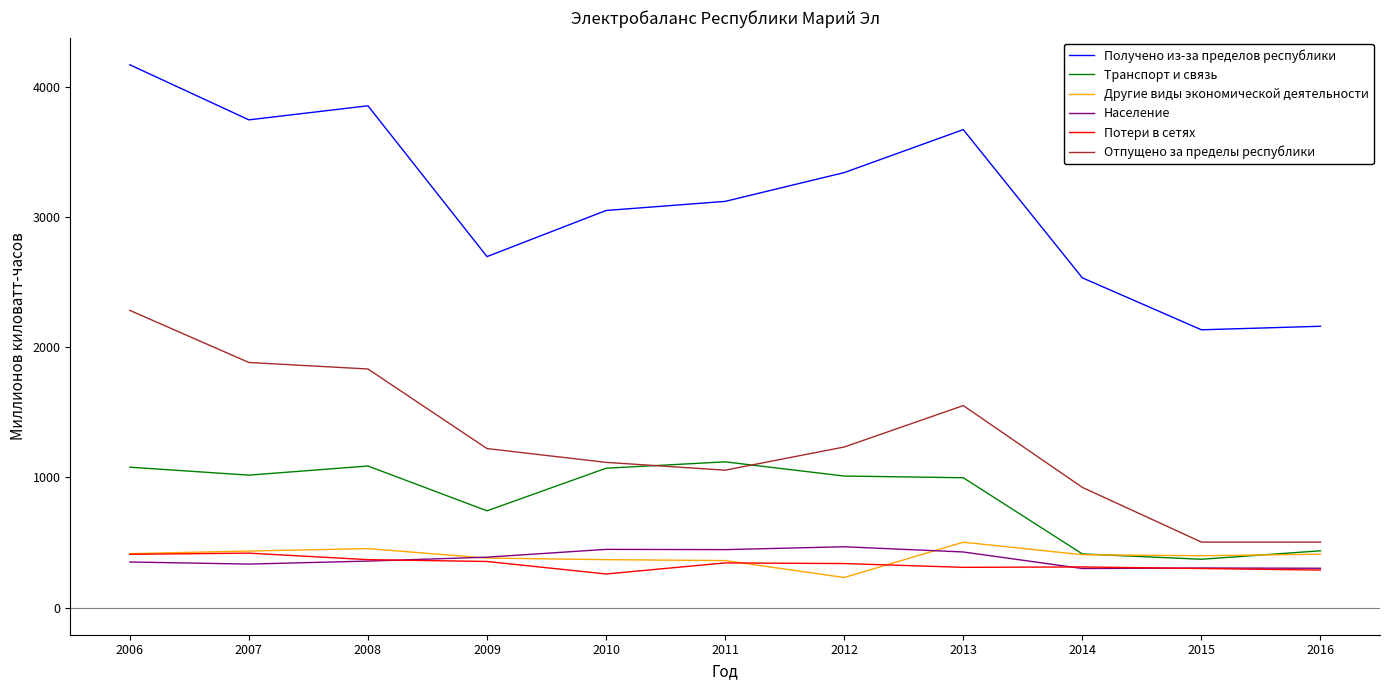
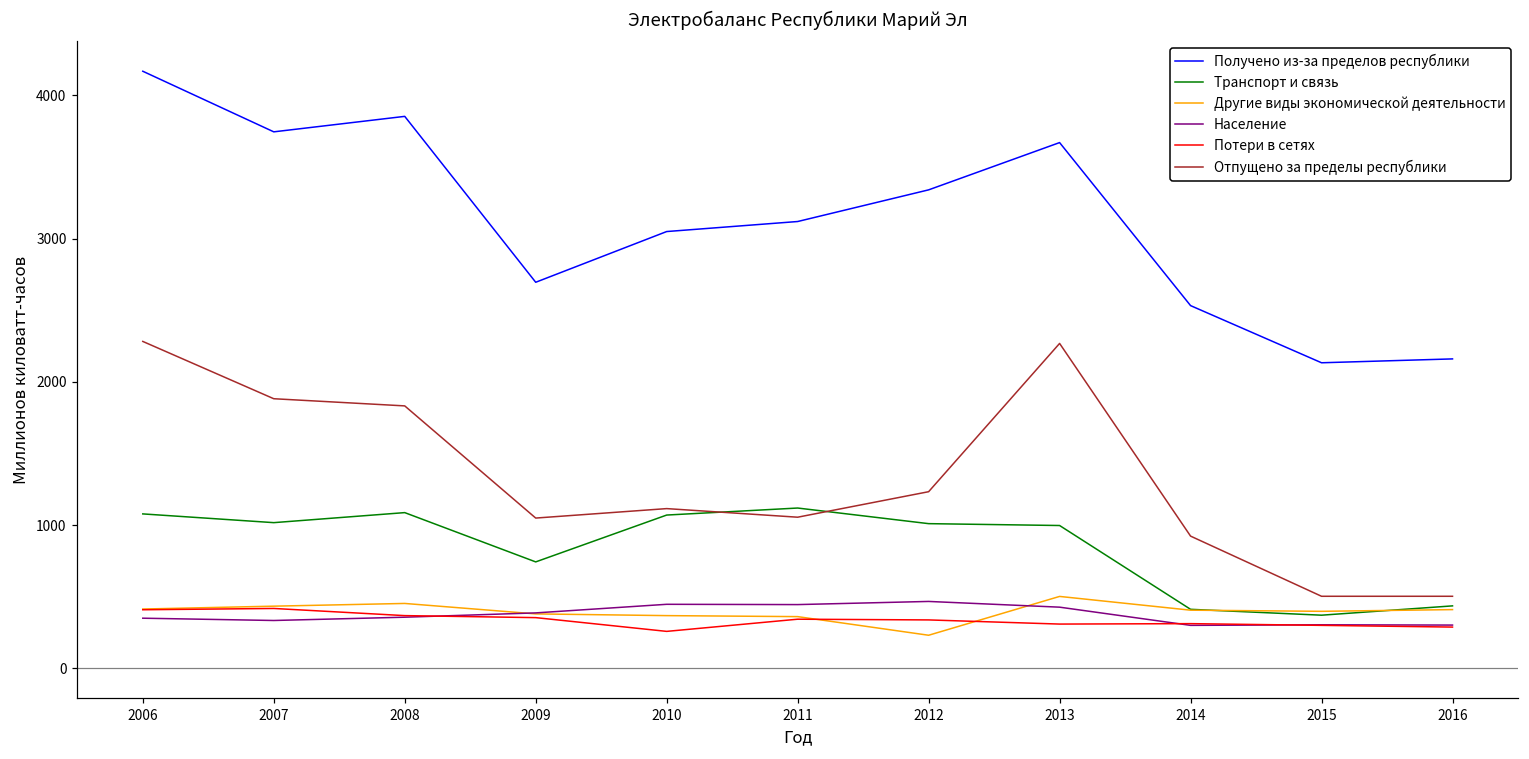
Отпущено за пределы республики, 2009: 1220 -> 1050
Отпущено за пределы республики, 2013: 1550 -> 2270
